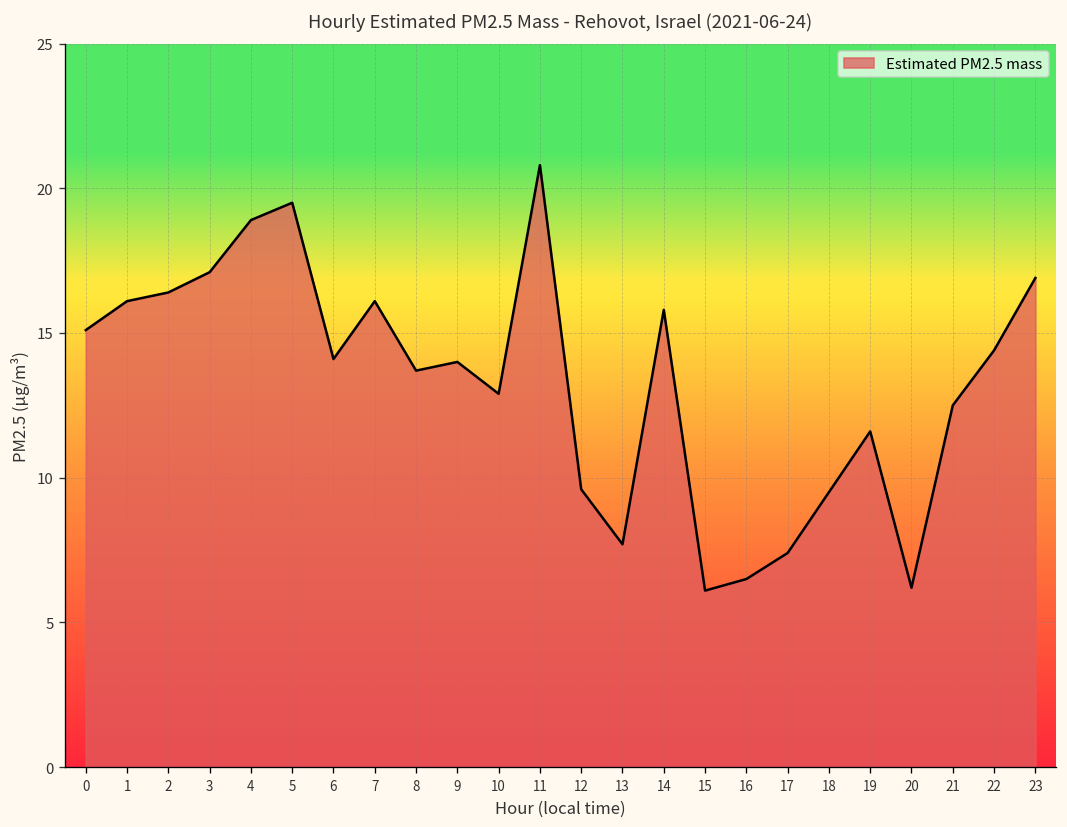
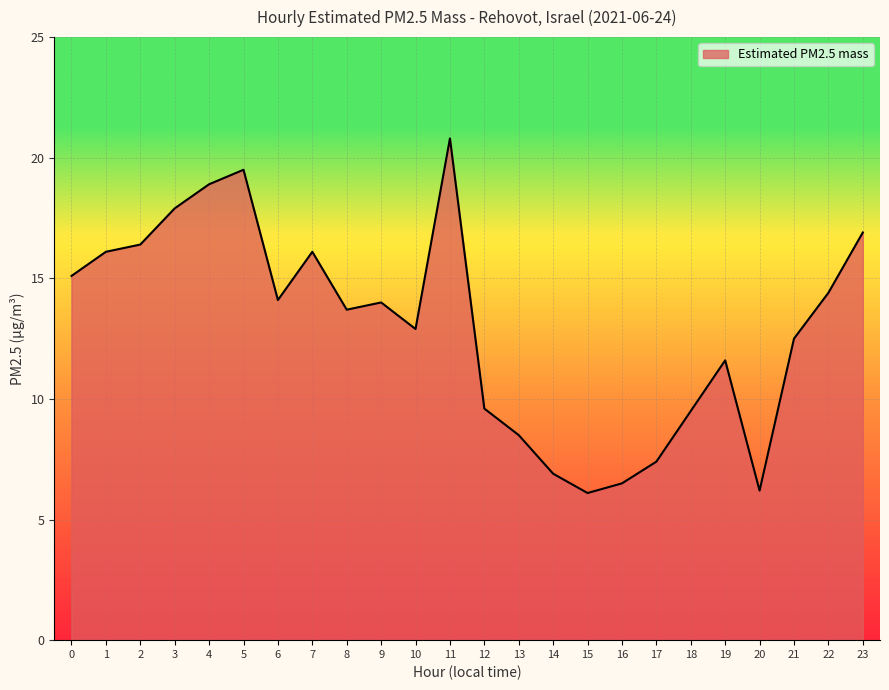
3: 17.1 -> 17.9
13: 7.7 -> 8.5
14: 15.8 -> 6.9
